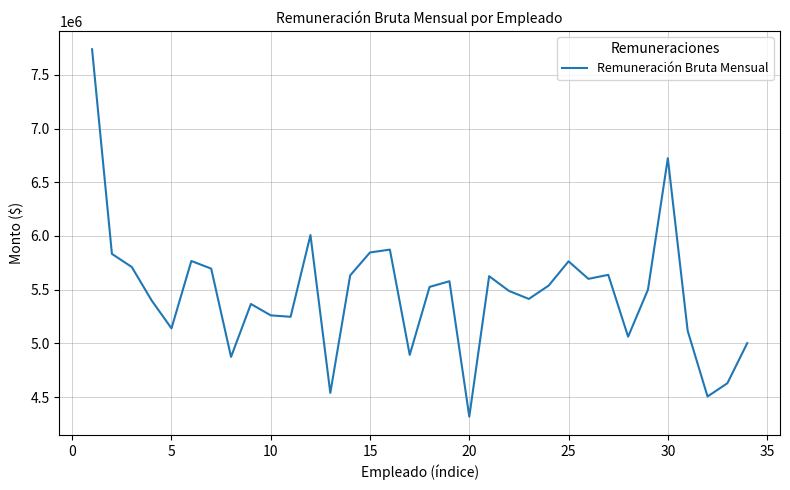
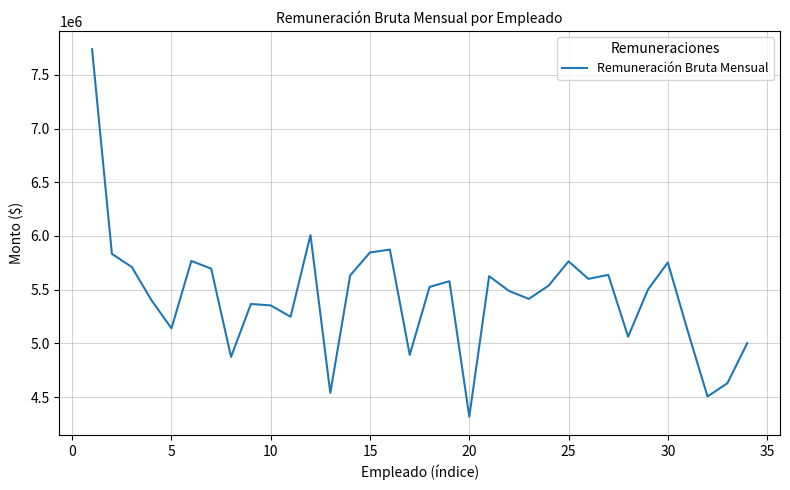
10: 5260000 -> 5350000
30: 6720000 -> 5750000
